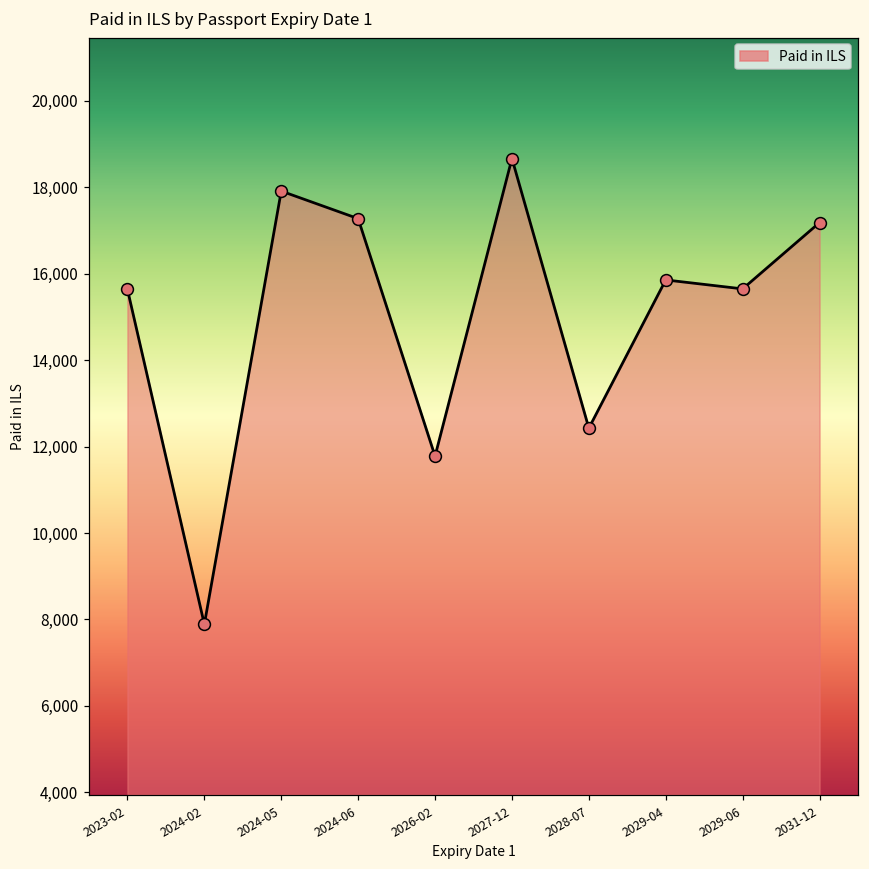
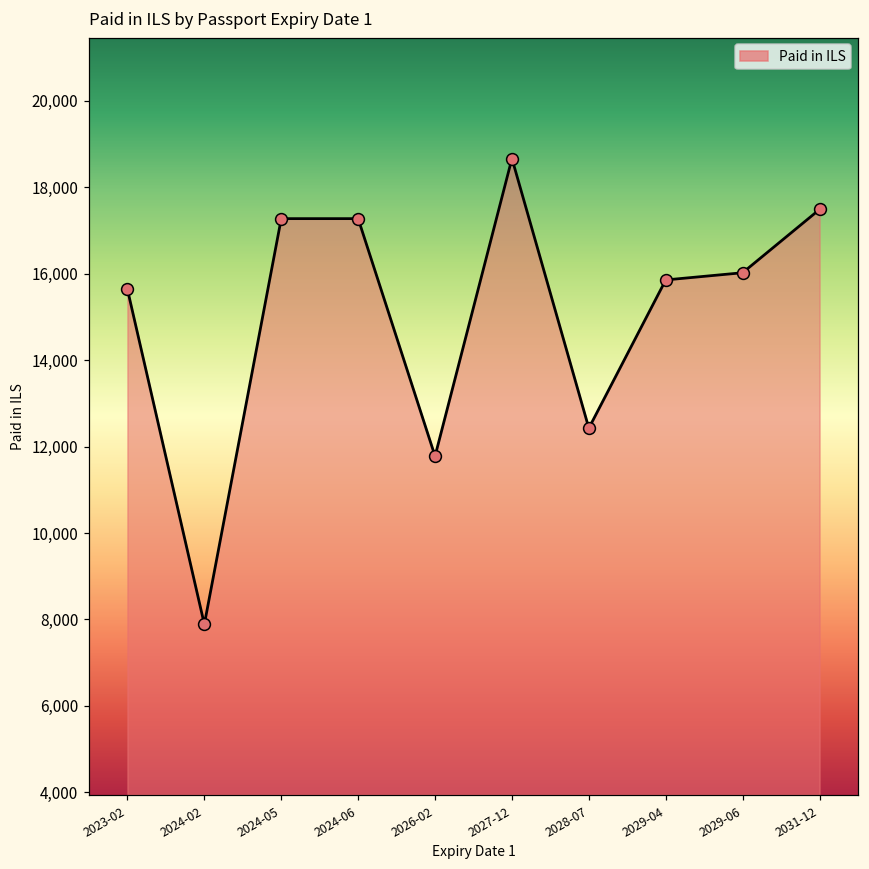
2024-05: 17,900 -> 17,300
2029-06: 15,600 -> 16,000
2031-12: 17,200 -> 17,500
